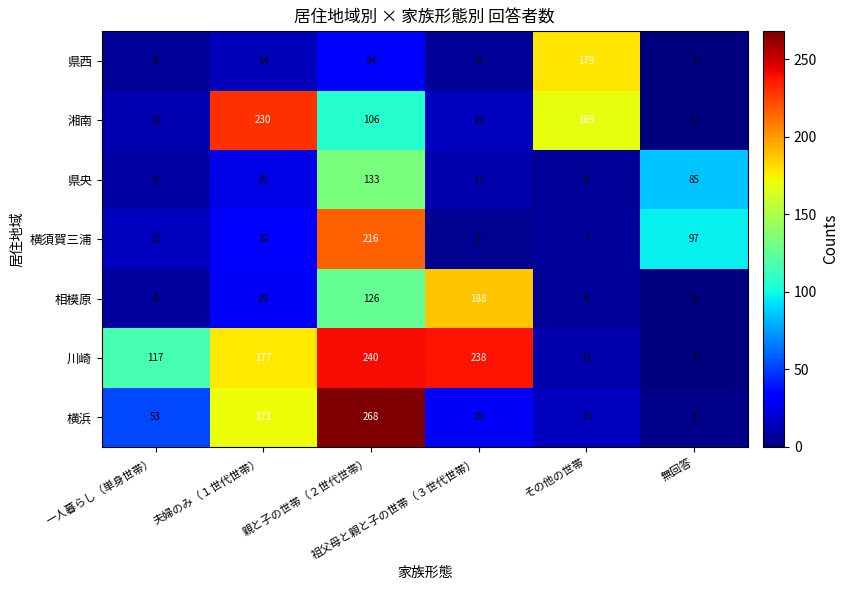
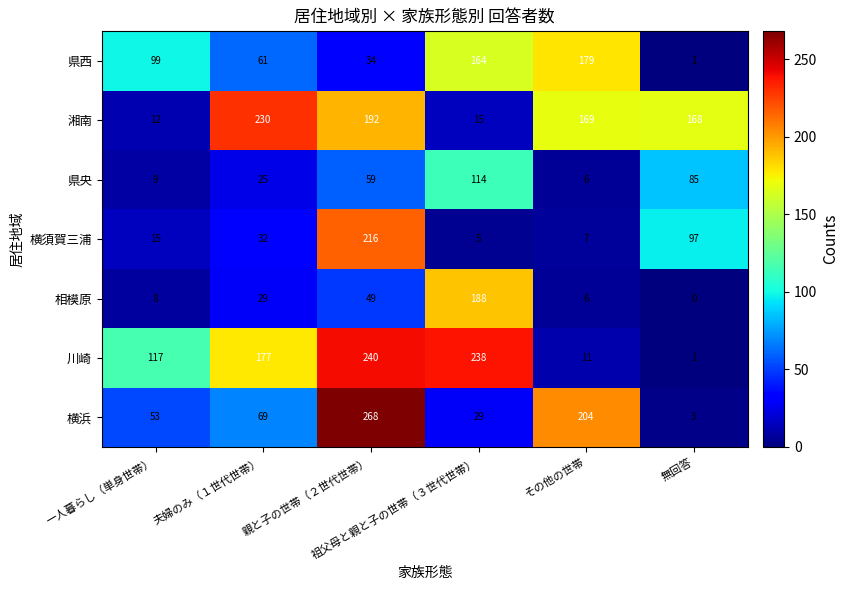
県西, 一人暮らし（単身世帯）: 6 -> 99
県西, 夫婦のみ（１世代世帯）: 14 -> 61
県西, 祖父母と親と子の世帯（３世代世帯）: 6 -> 164
湘南, 親と子の世帯（２世代世帯）: 106 -> 192
湘南, 無回答: 0 -> 168
県央, 親と子の世帯（２世代世帯）: 133 -> 59
県央, 祖父母と親と子の世帯（３世代世帯）: 11 -> 114
相模原, 親と子の世帯（２世代世帯）: 126 -> 49
横浜, 夫婦のみ（１世代世帯）: 171 -> 69
横浜, その他の世帯: 15 -> 204
